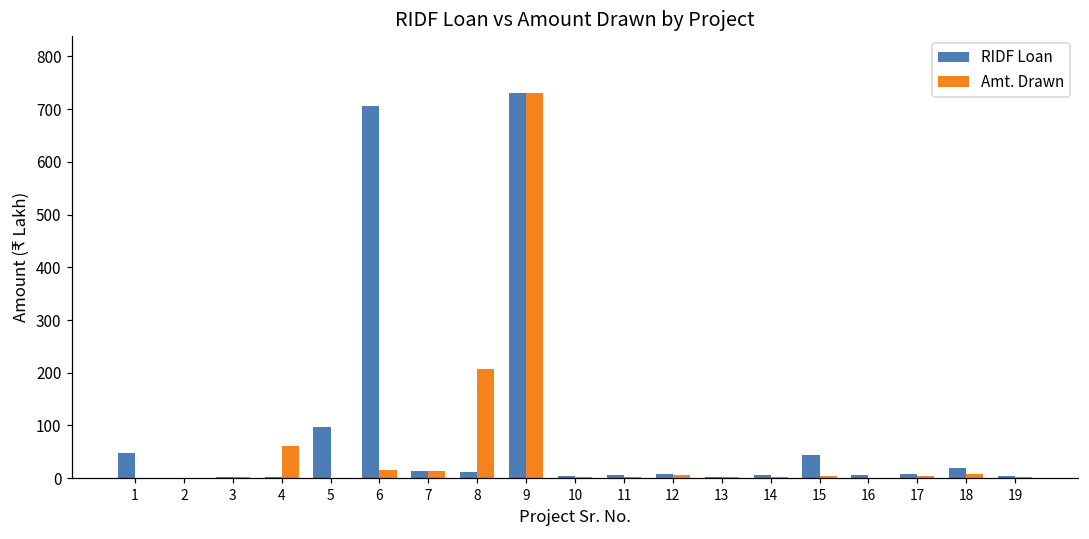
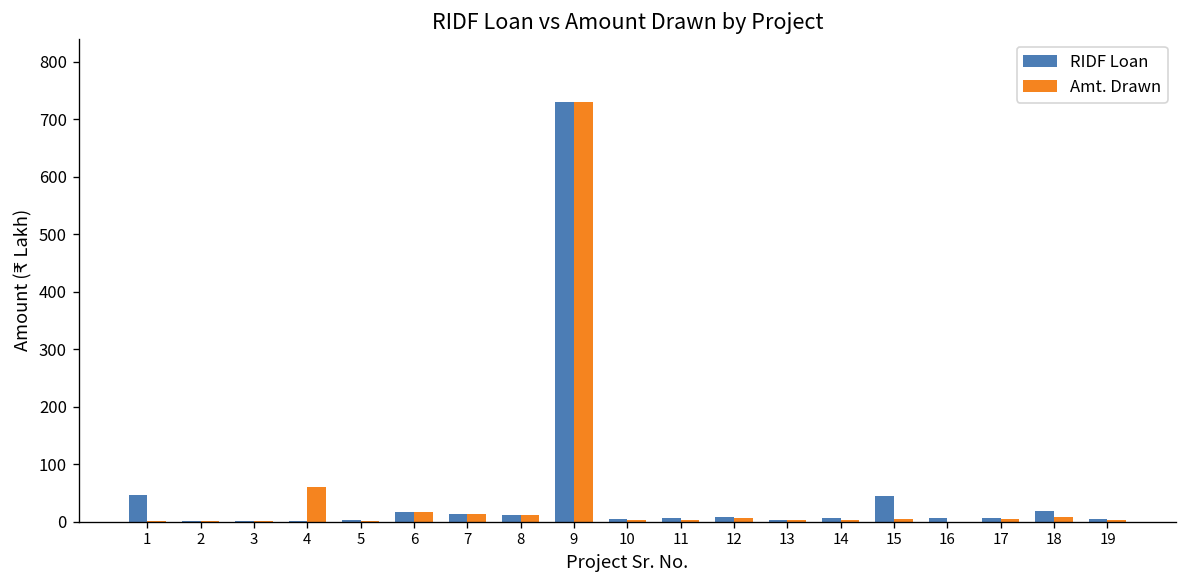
RIDF Loan, 5: 100 -> 0
RIDF Loan, 6: 710 -> 20
Amt. Drawn, 8: 210 -> 10
